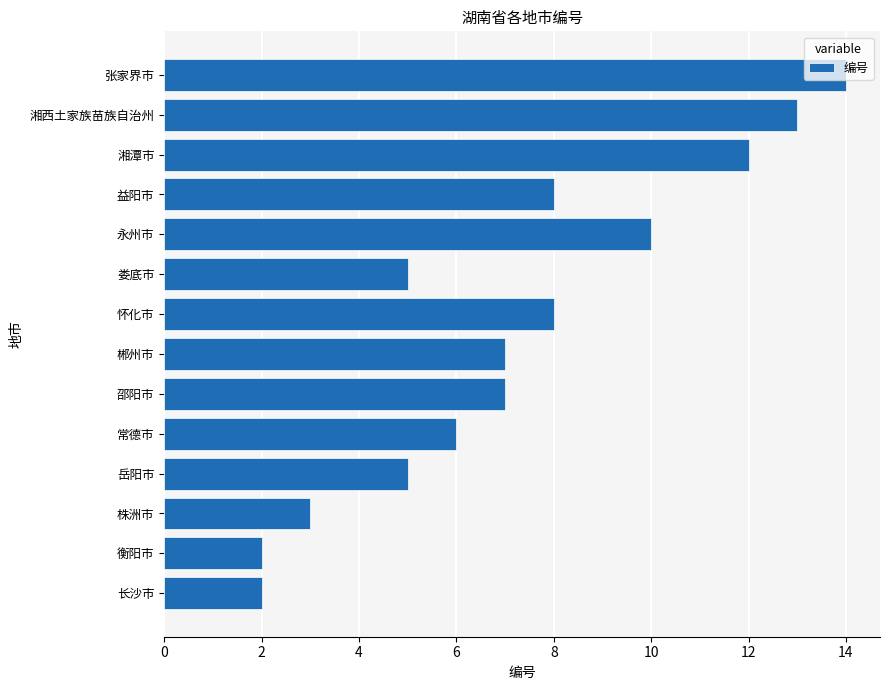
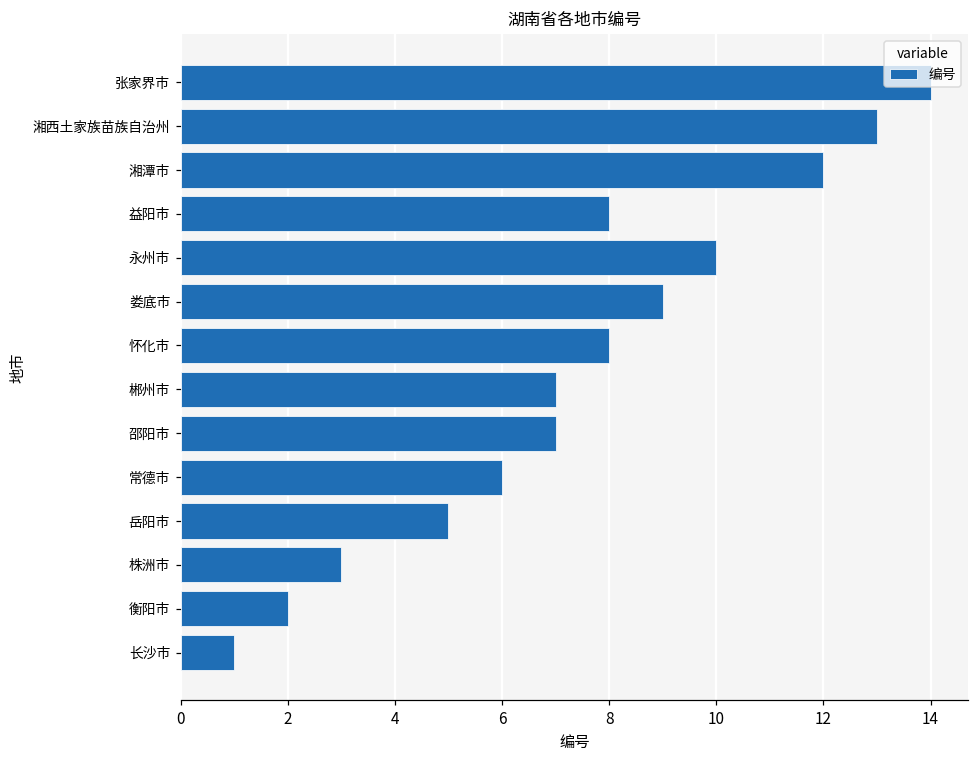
娄底市: 5 -> 9
长沙市: 2 -> 1
